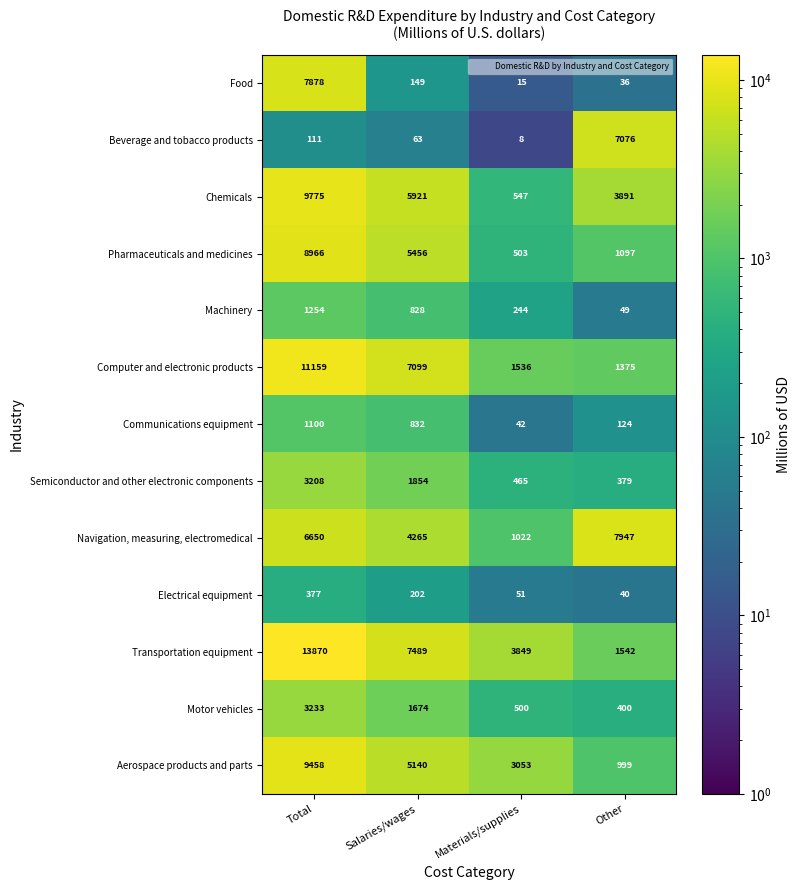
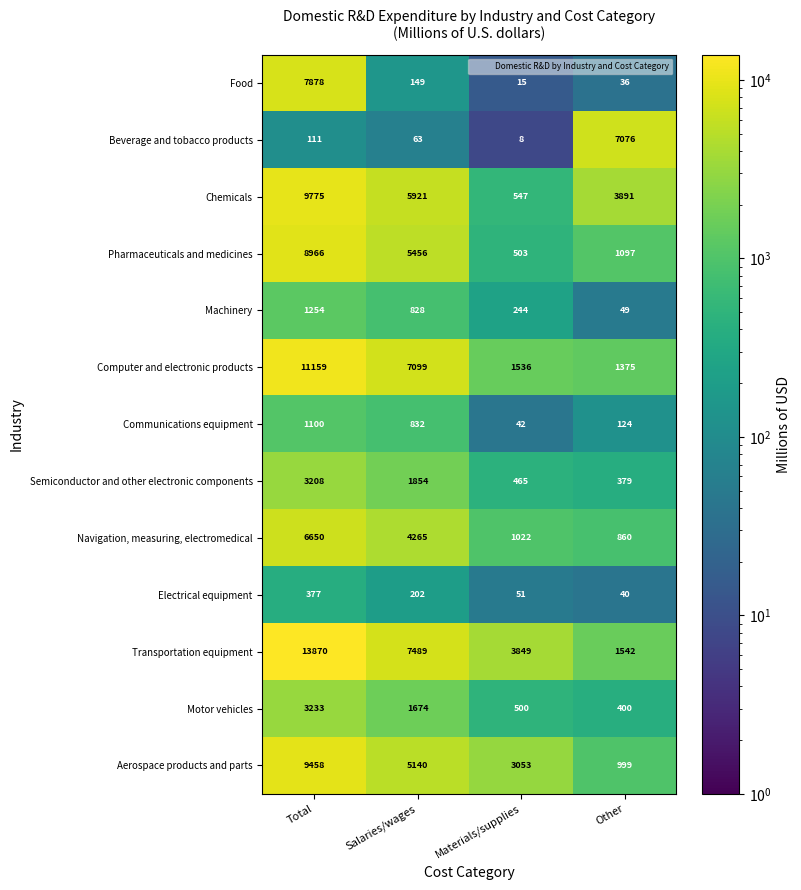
Navigation, measuring, electromedical, Other: 7947 -> 860
